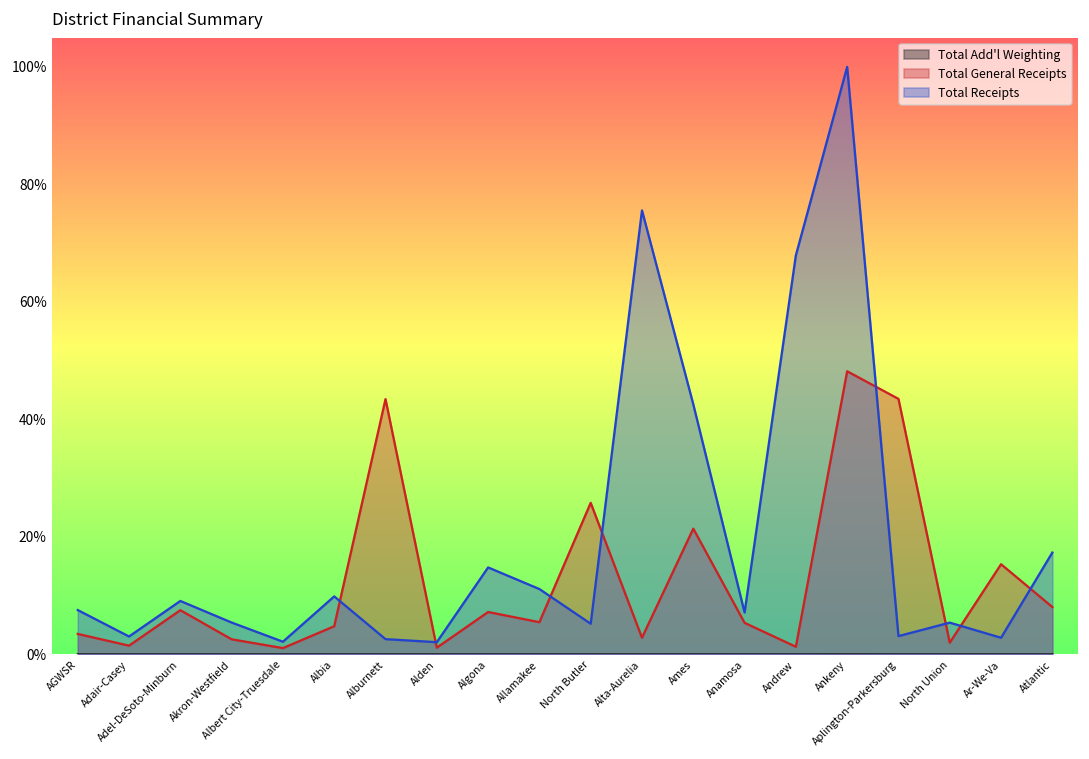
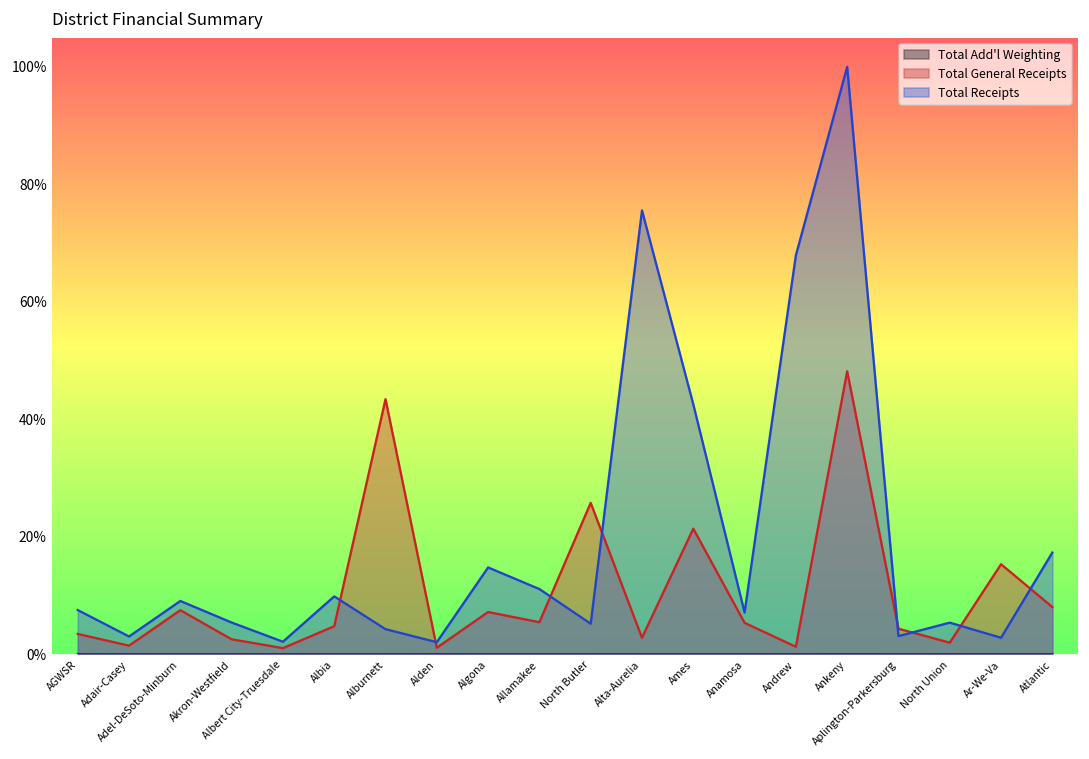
Total Receipts, Alburnett: 3% -> 4%
Total General Receipts, Aplington-Parkersburg: 43% -> 4%
